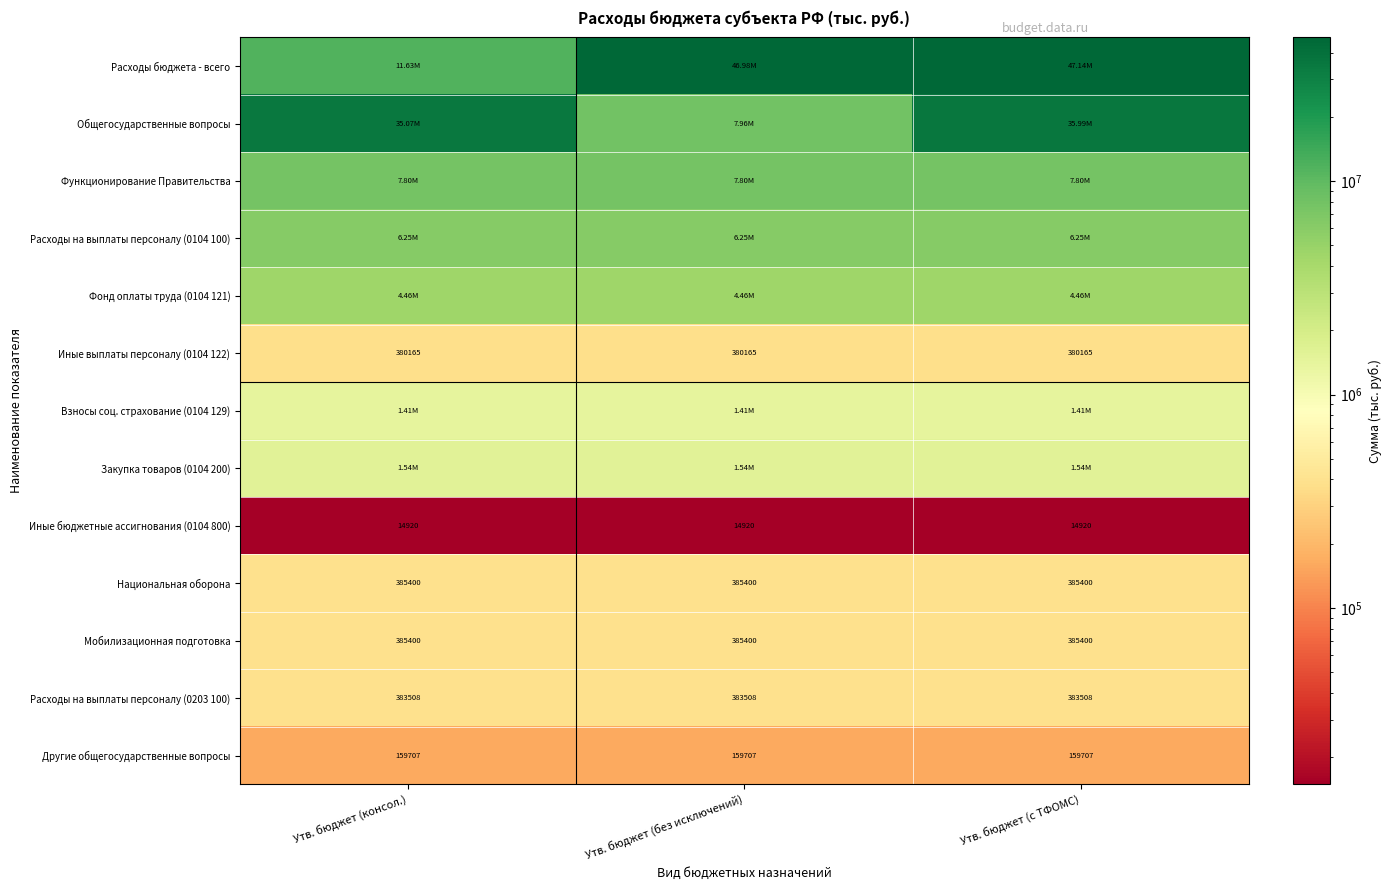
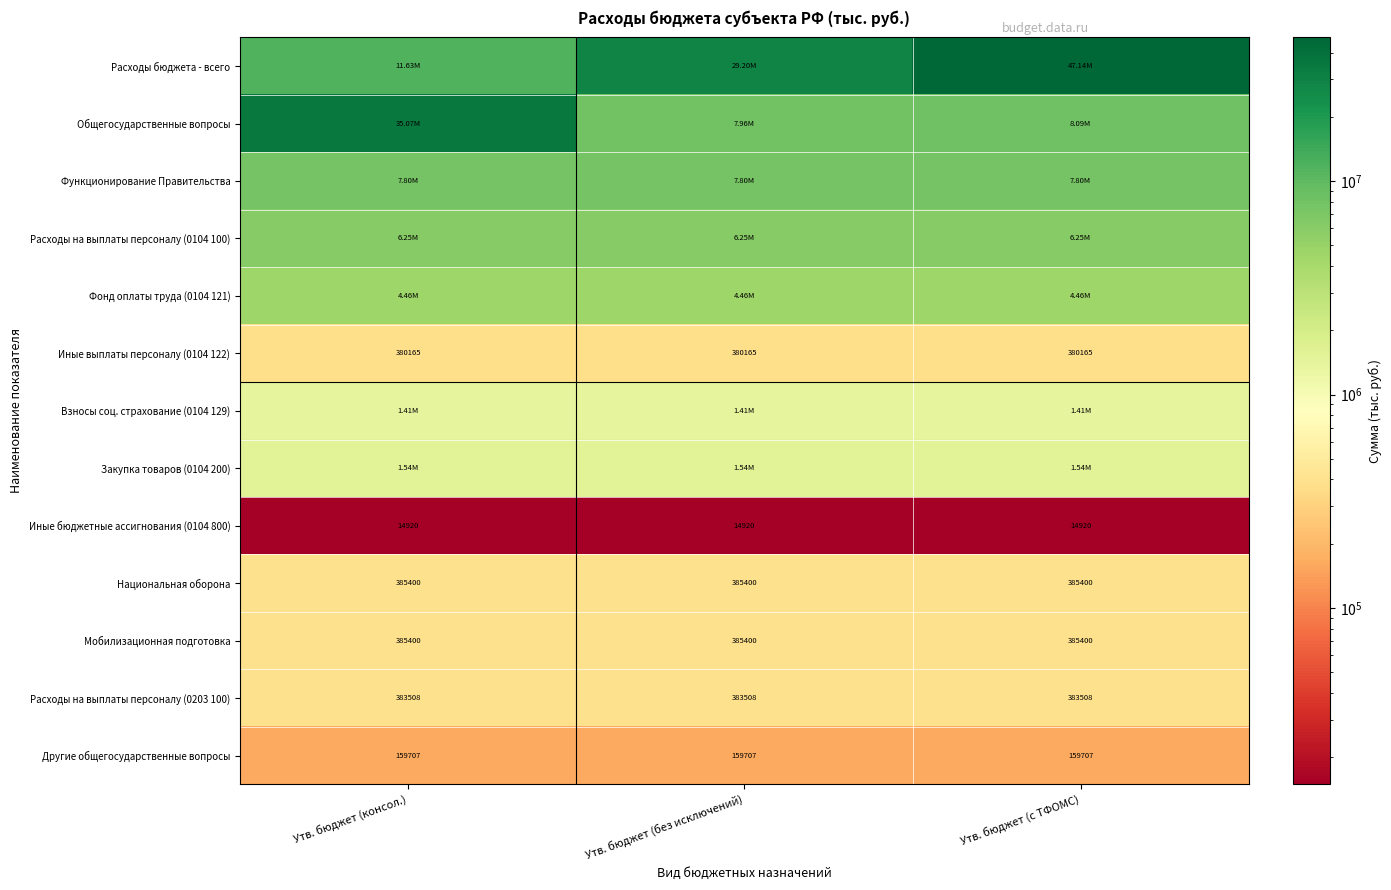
Расходы бюджета - всего, Утв. бюджет (без исключений): 46.98M -> 29.20M
Общегосударственные вопросы, Утв. бюджет (с ТФОМС): 35.99M -> 8.09M
